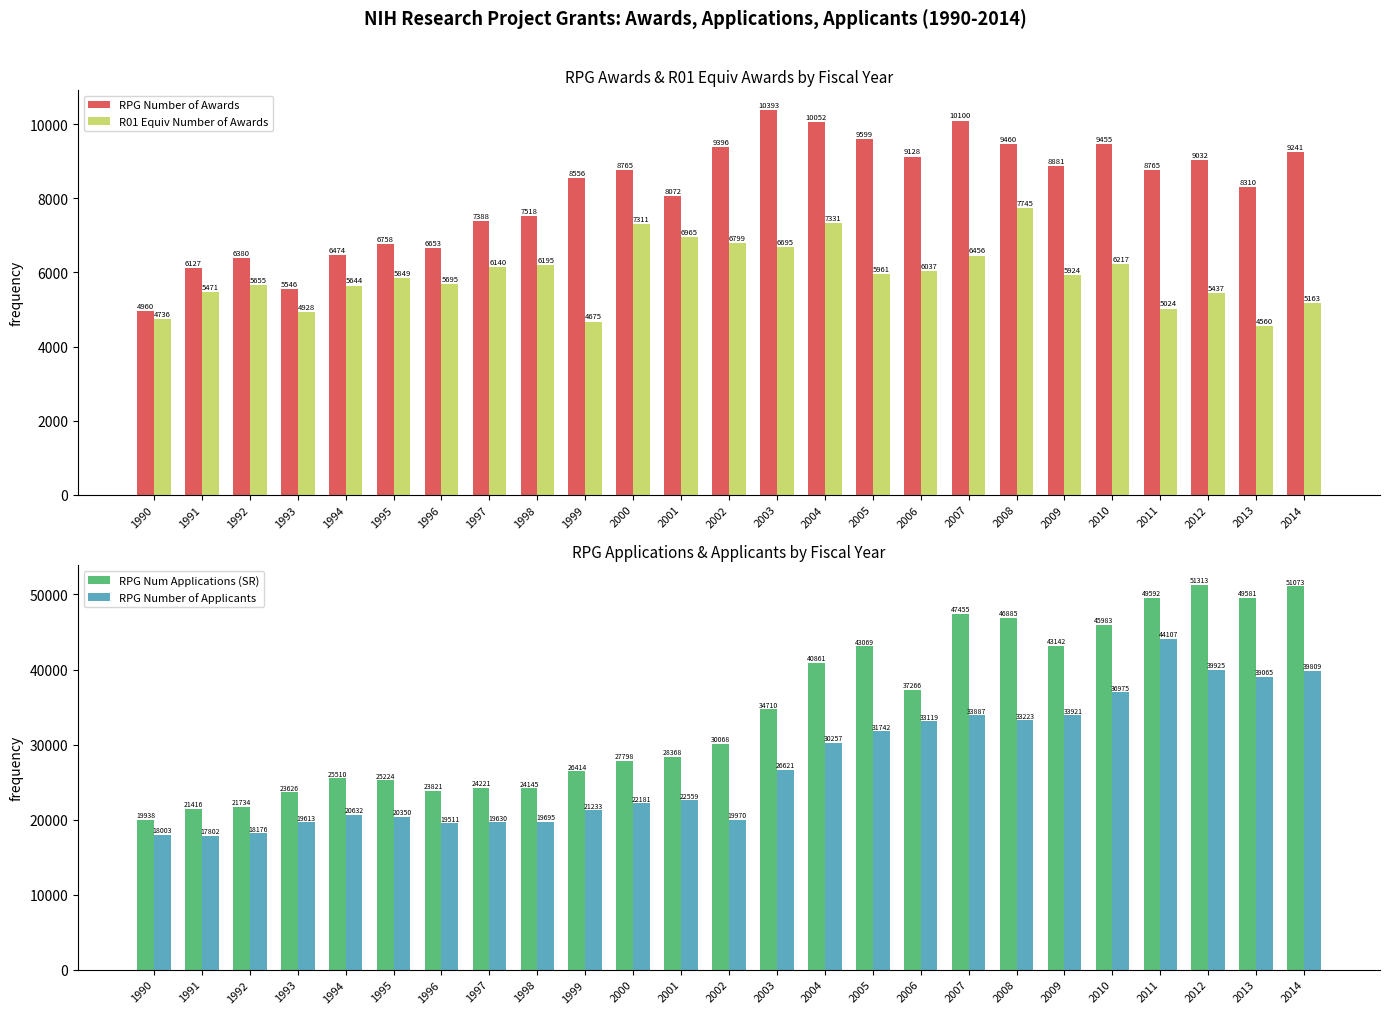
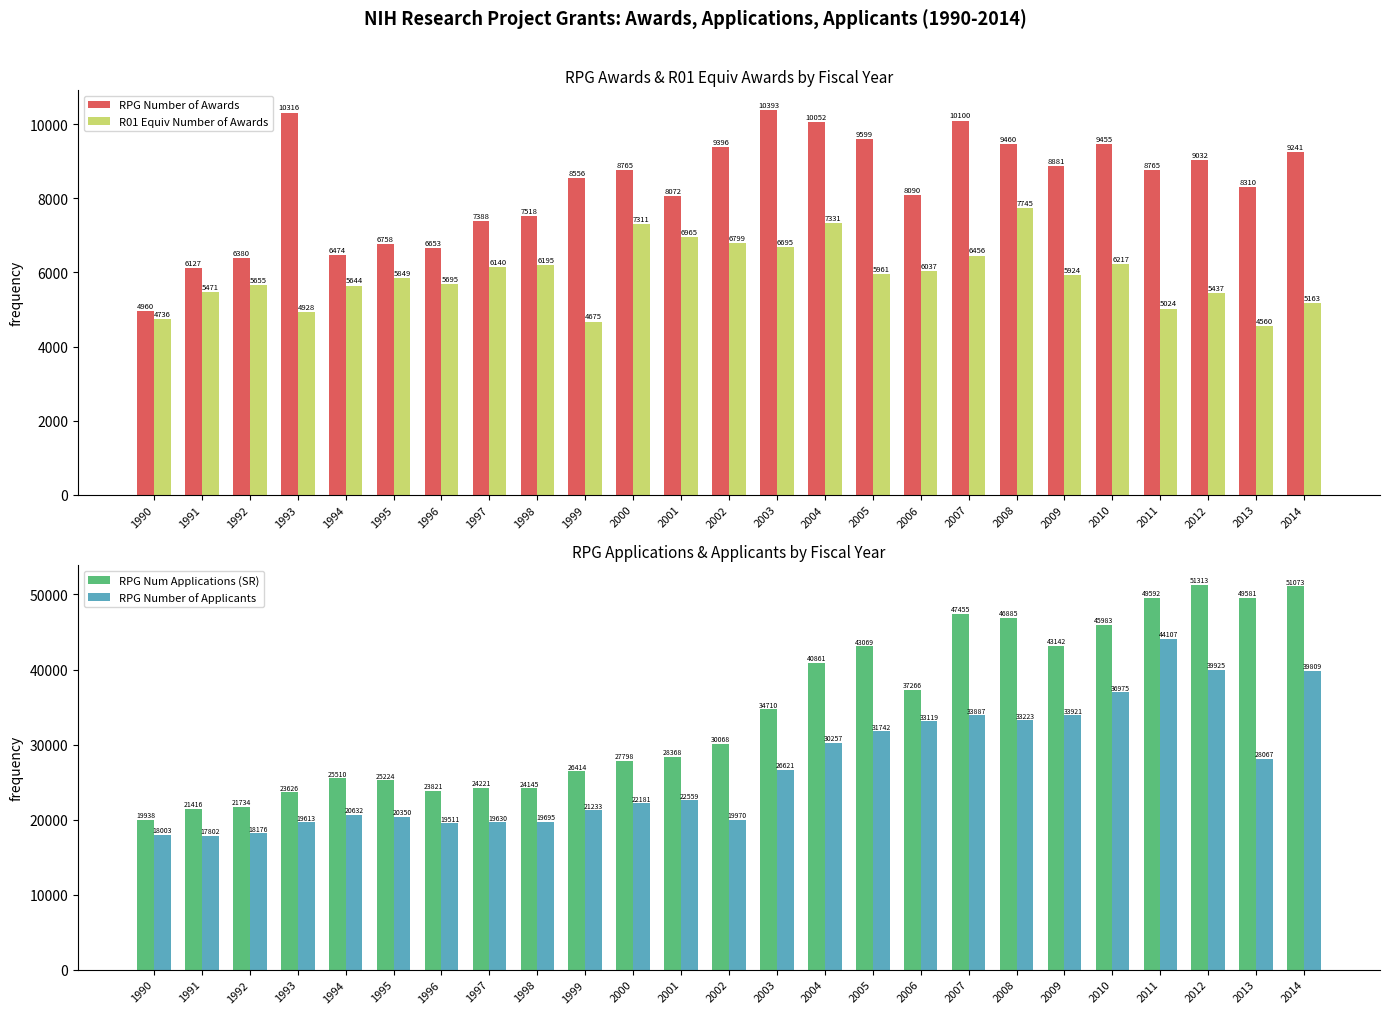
RPG Awards & R01 Equiv Awards by Fiscal Year, RPG Number of Awards, 1993: 5546 -> 10316
RPG Awards & R01 Equiv Awards by Fiscal Year, RPG Number of Awards, 2006: 9128 -> 8090
RPG Applications & Applicants by Fiscal Year, RPG Number of Applicants, 2013: 39065 -> 28067
